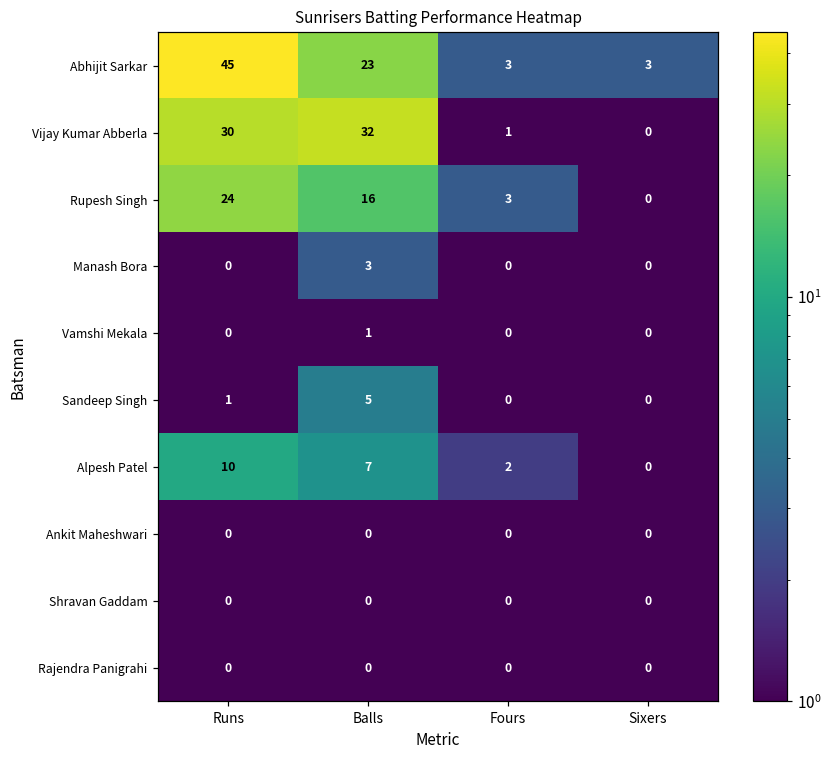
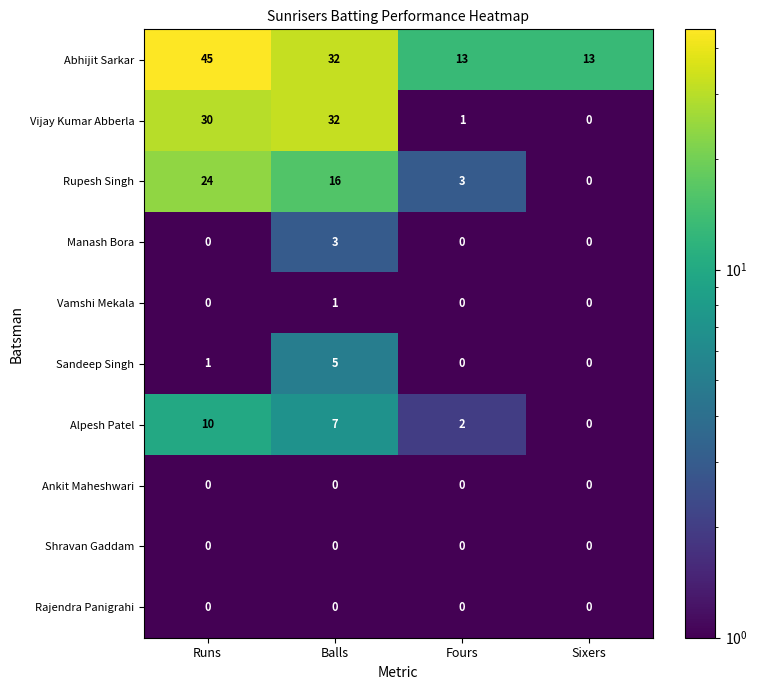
Abhijit Sarkar, Balls: 23 -> 32
Abhijit Sarkar, Fours: 3 -> 13
Abhijit Sarkar, Sixers: 3 -> 13
